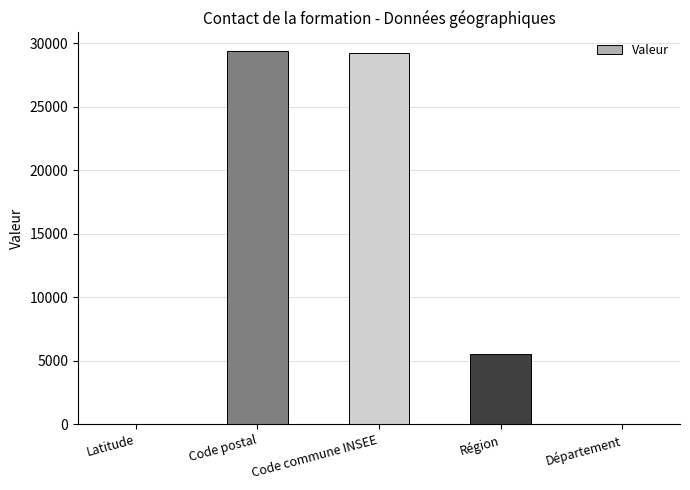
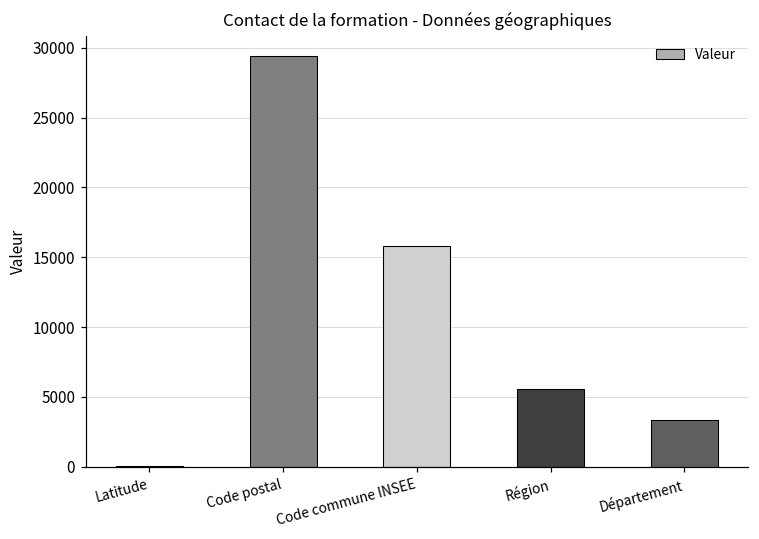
Code commune INSEE: 29200 -> 15800
Département: 0 -> 3400
